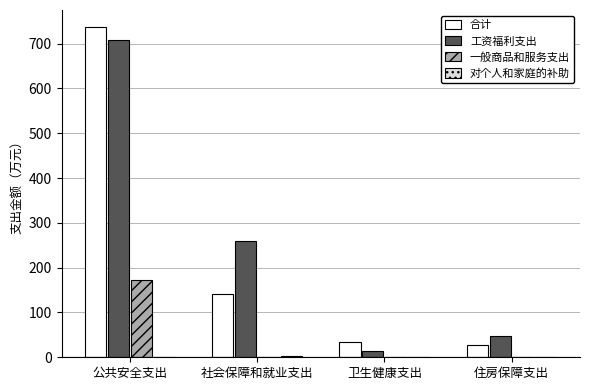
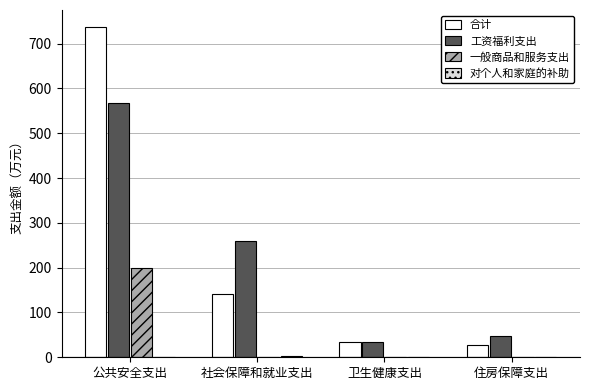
工资福利支出, 公共安全支出: 710 -> 570
一般商品和服务支出, 公共安全支出: 170 -> 200
工资福利支出, 卫生健康支出: 20 -> 30
